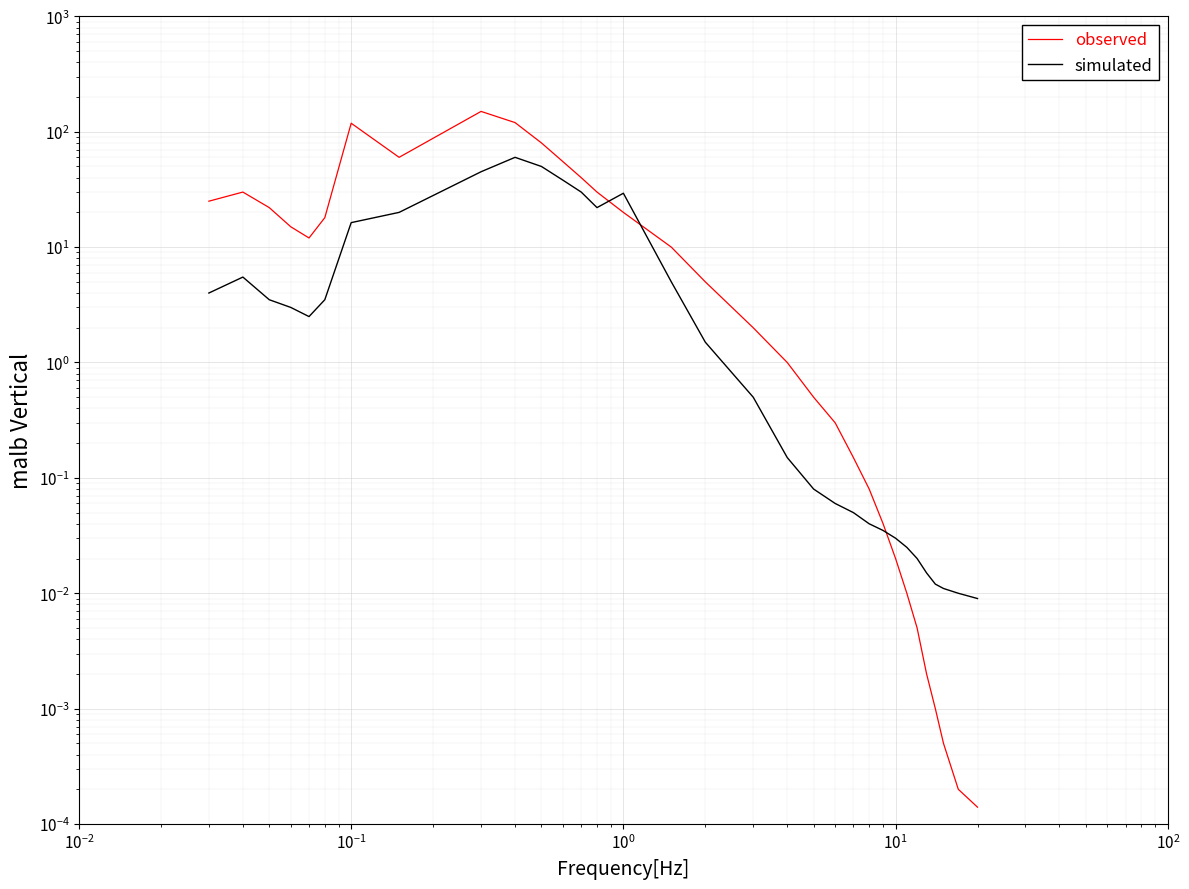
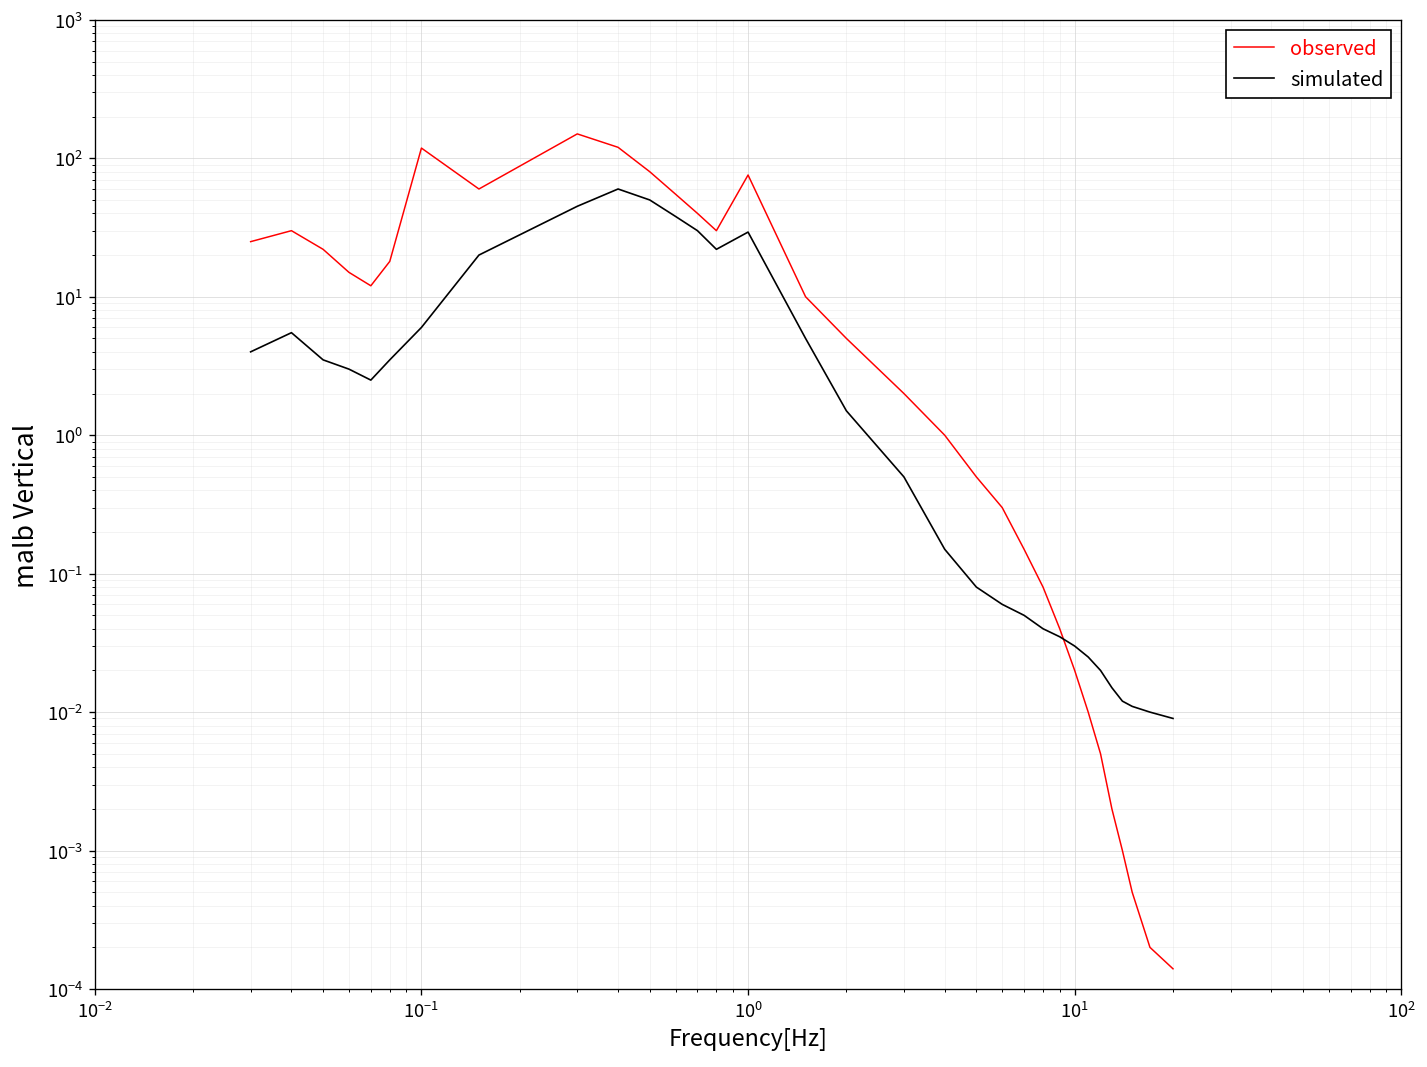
simulated, 10^-1: 16 -> 6
observed, 10^0: 20 -> 80
